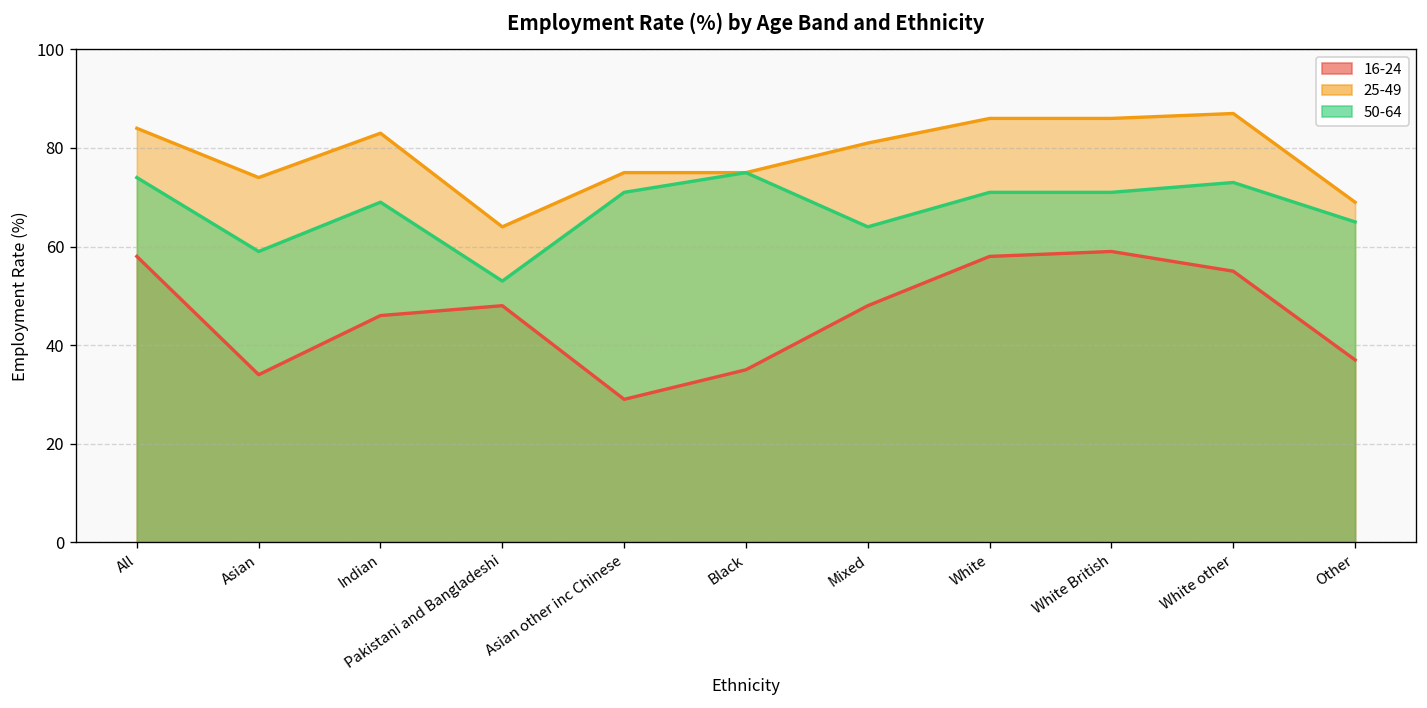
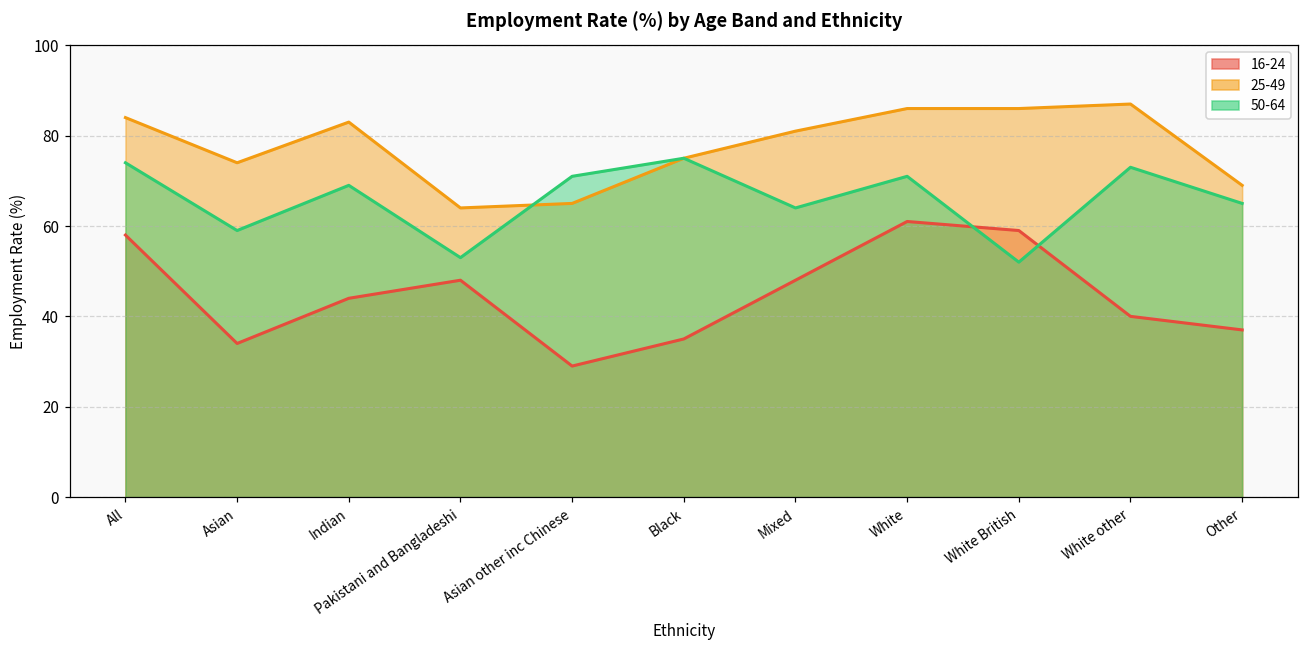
16-24, Indian: 46 -> 44
25-49, Asian other inc Chinese: 75 -> 65
16-24, White: 58 -> 61
50-64, White British: 71 -> 52
16-24, White other: 55 -> 40
